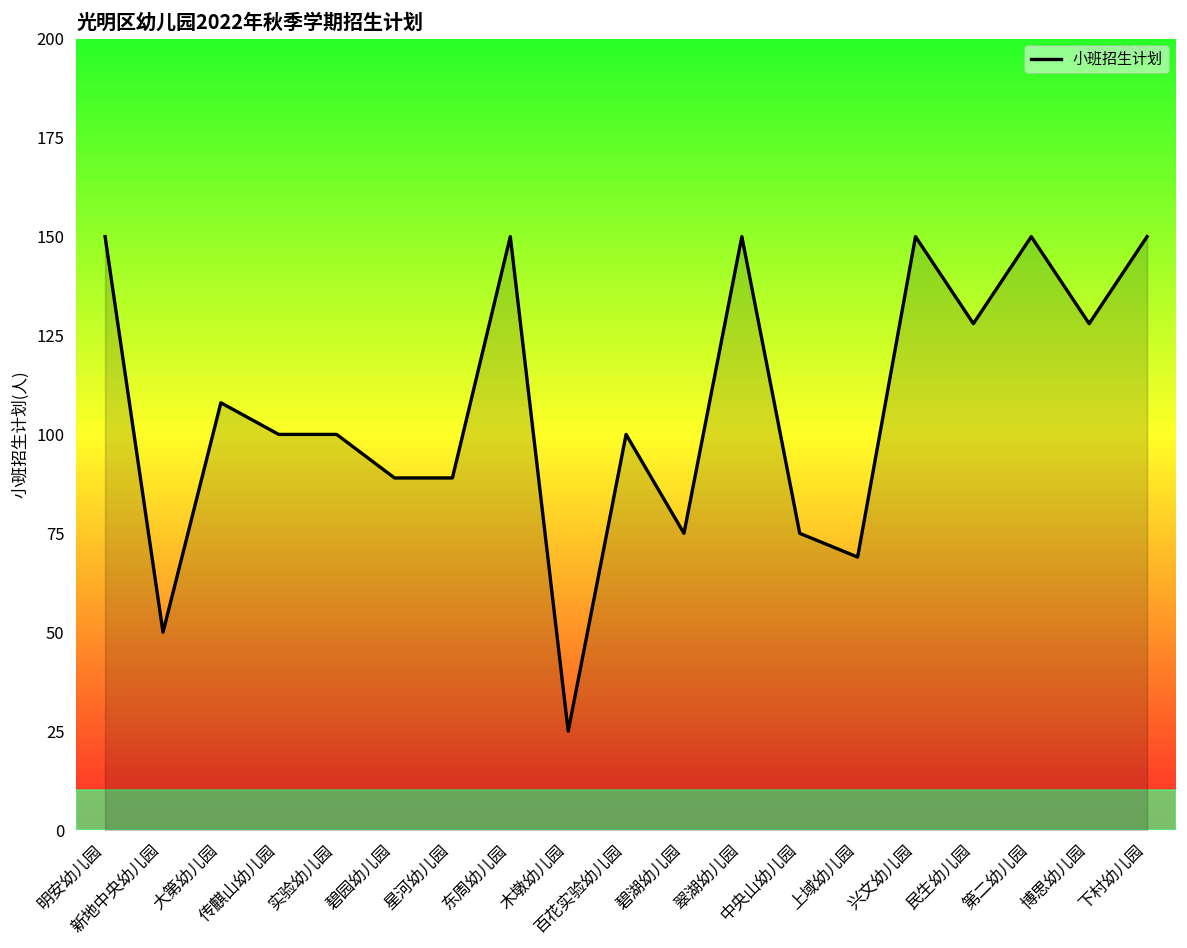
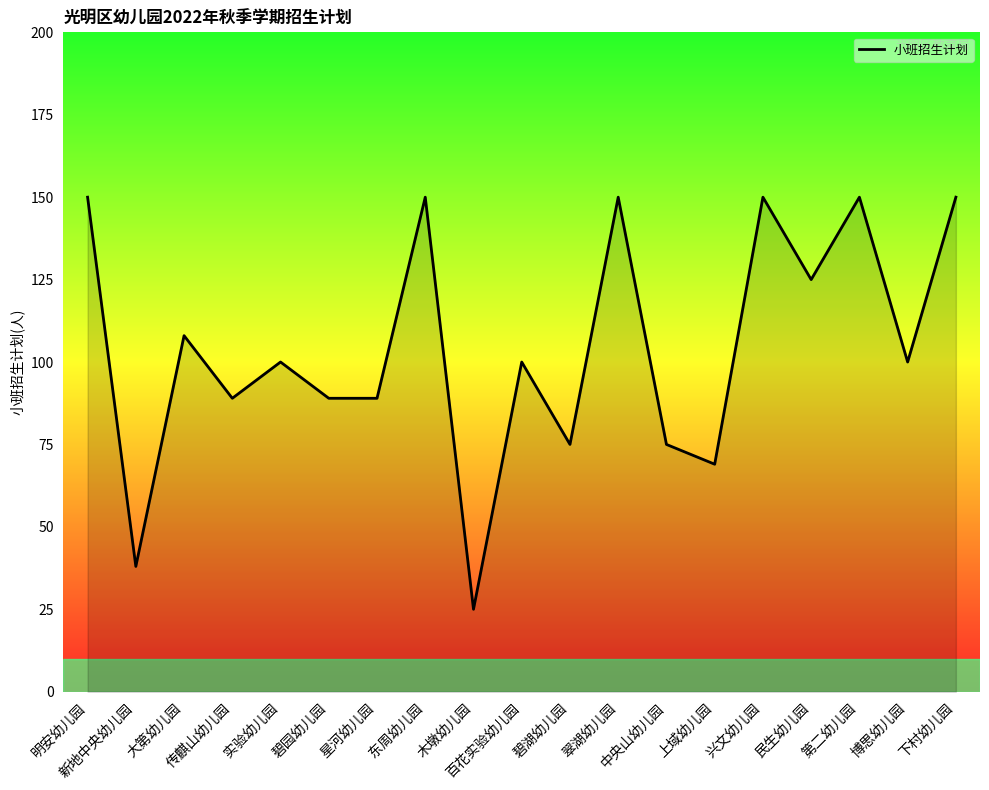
新地中央幼儿园: 50 -> 38
传麒山幼儿园: 100 -> 89
民生幼儿园: 128 -> 125
博思幼儿园: 128 -> 100
